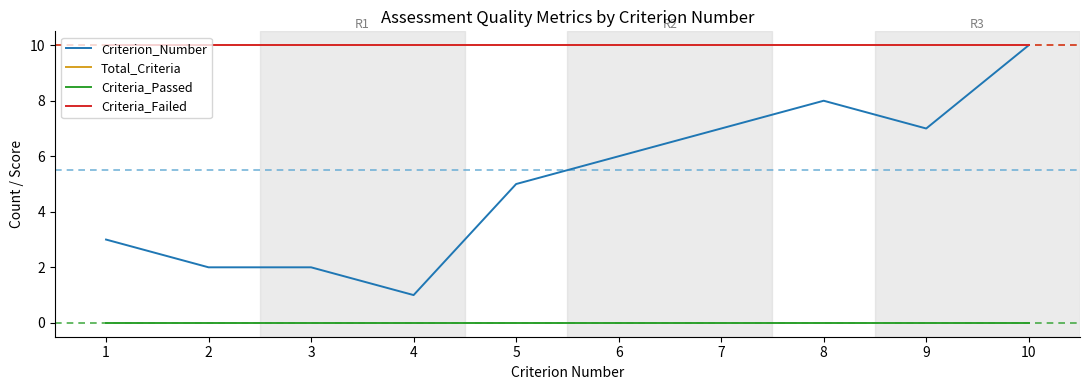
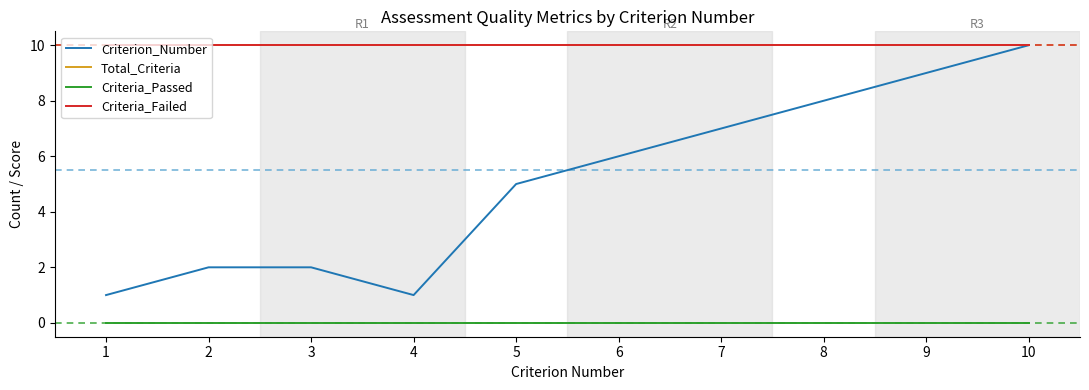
Criterion_Number, 1: 3 -> 1
Criterion_Number, 9: 7 -> 9
